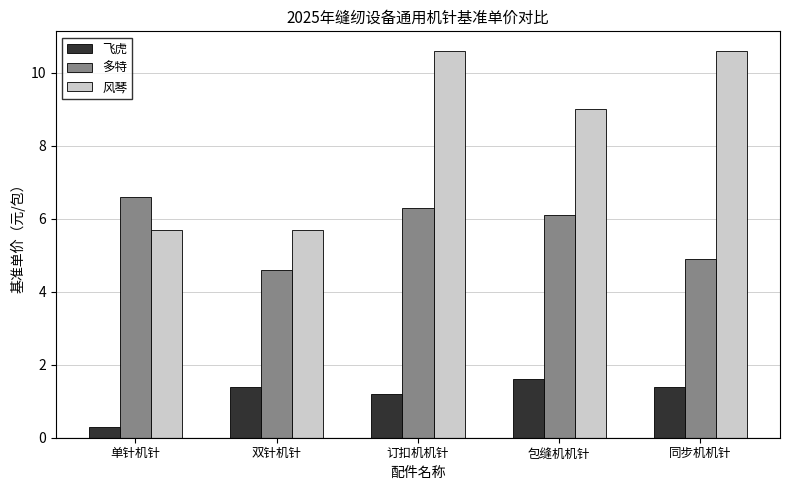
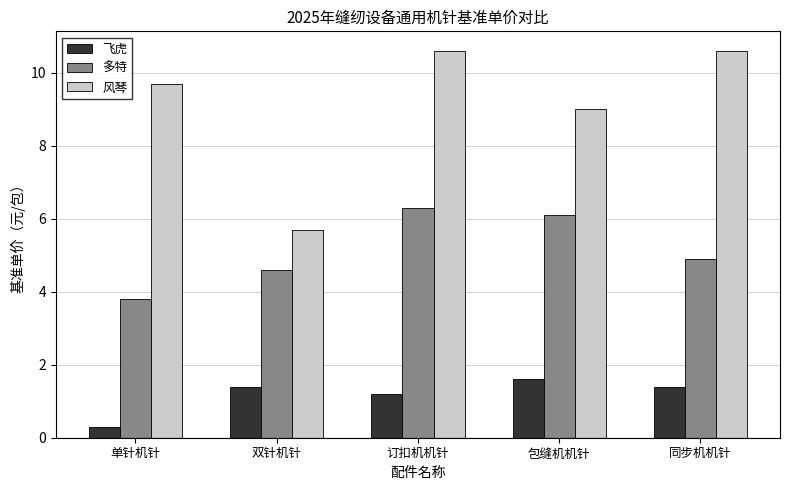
多特, 单针机针: 6.6 -> 3.8
风琴, 单针机针: 5.7 -> 9.7
